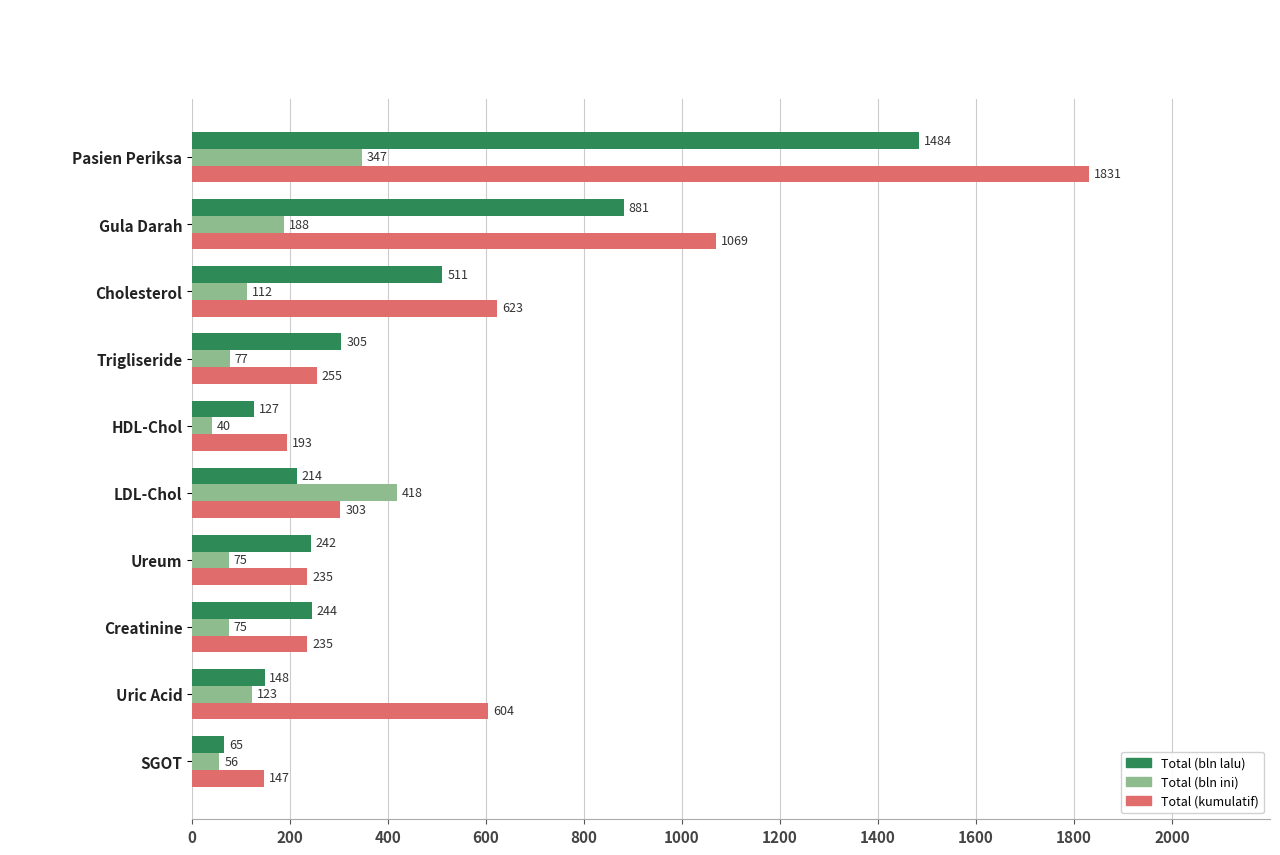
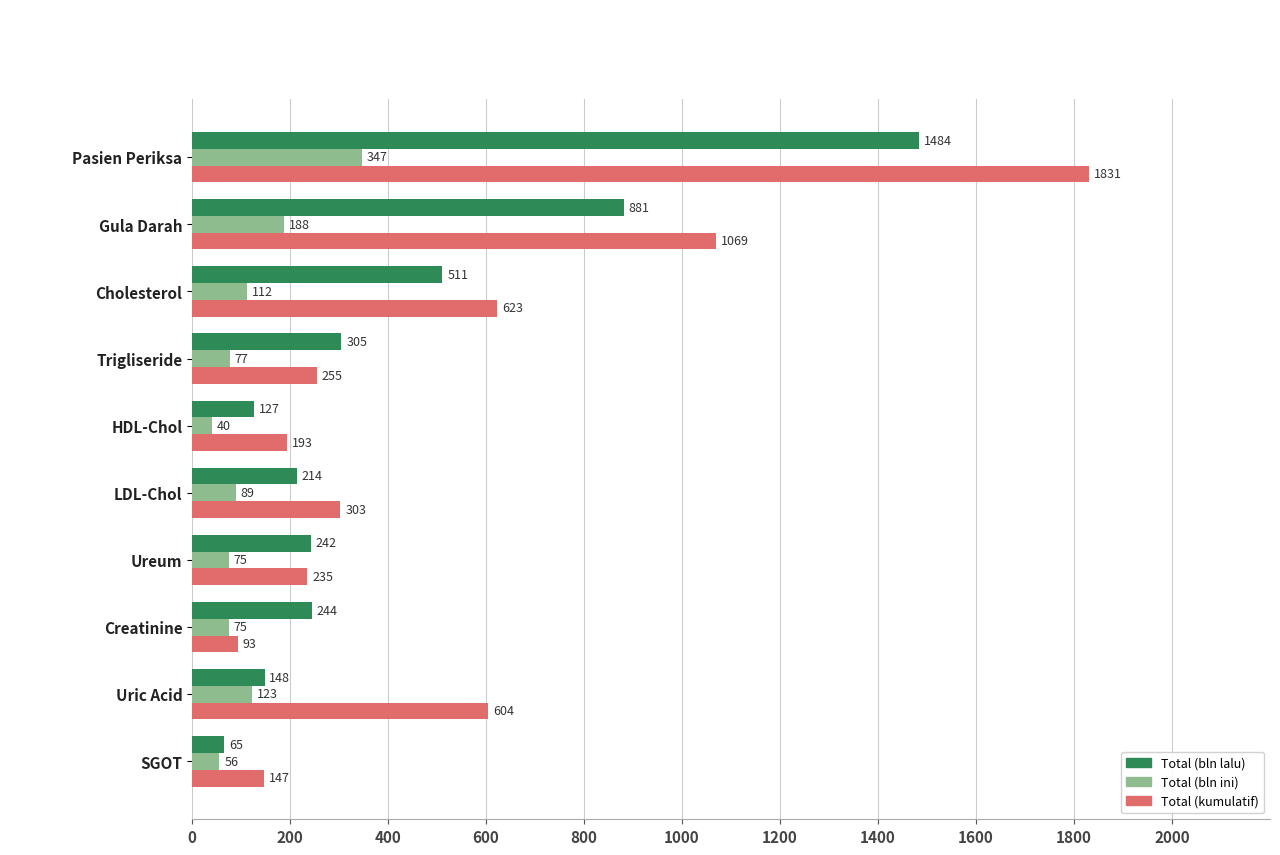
Total (bln ini), LDL-Chol: 418 -> 89
Total (kumulatif), Creatinine: 235 -> 93
